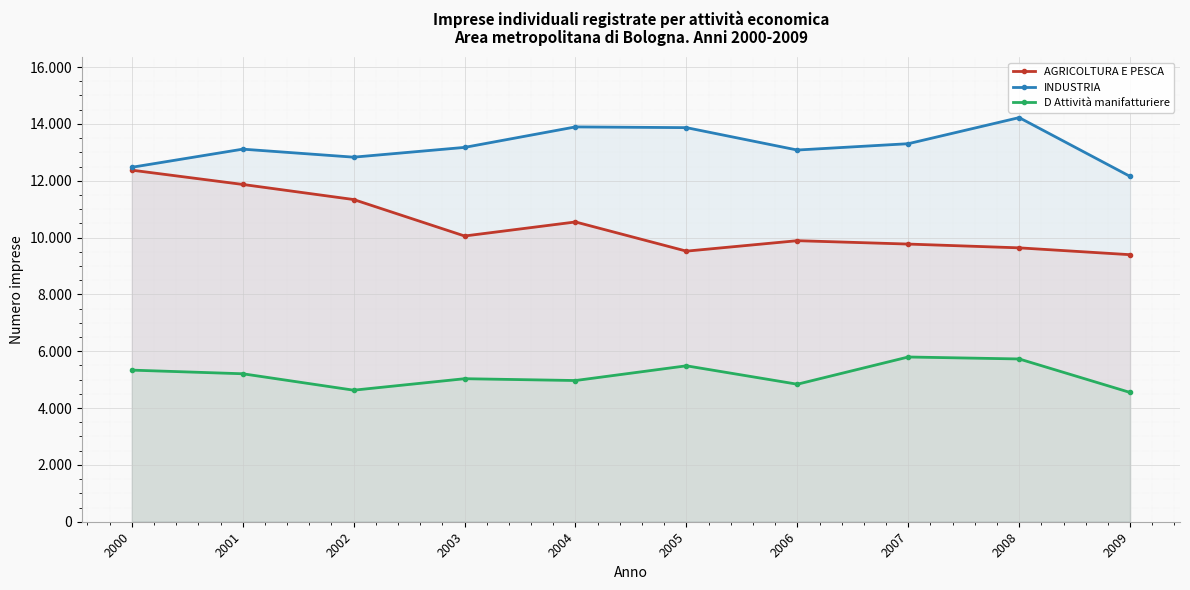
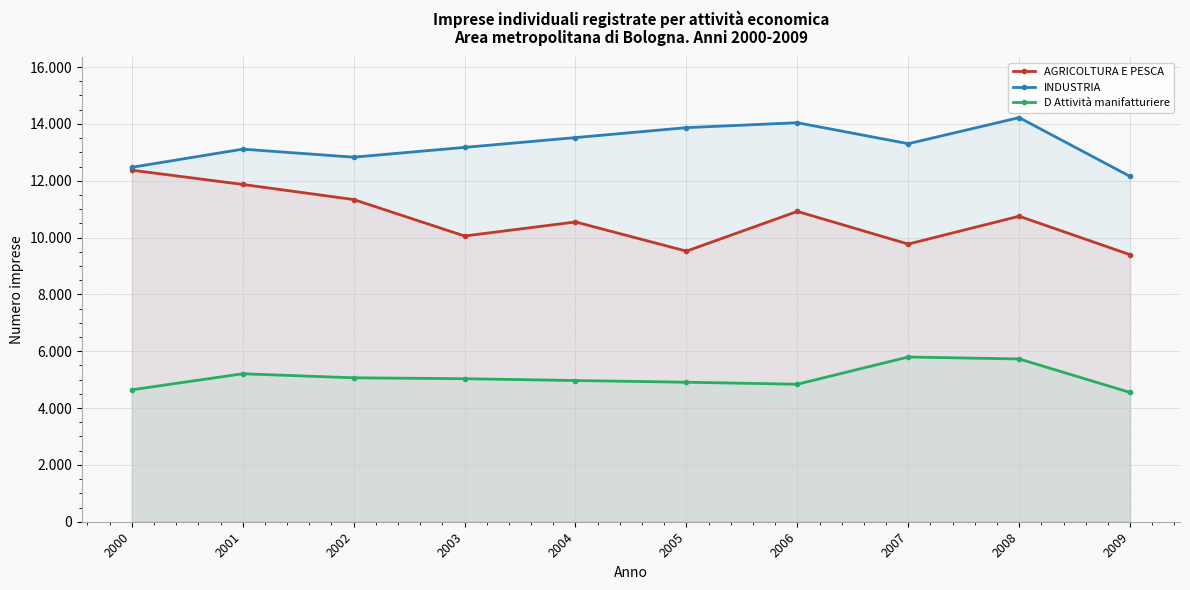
D Attività manifatturiere, 2000: 5.3 -> 4.6
D Attività manifatturiere, 2002: 4.6 -> 5.1
INDUSTRIA, 2004: 13.9 -> 13.5
D Attività manifatturiere, 2005: 5.5 -> 4.9
AGRICOLTURA E PESCA, 2006: 9.9 -> 10.9
INDUSTRIA, 2006: 13.1 -> 14.0
AGRICOLTURA E PESCA, 2008: 9.6 -> 10.8
